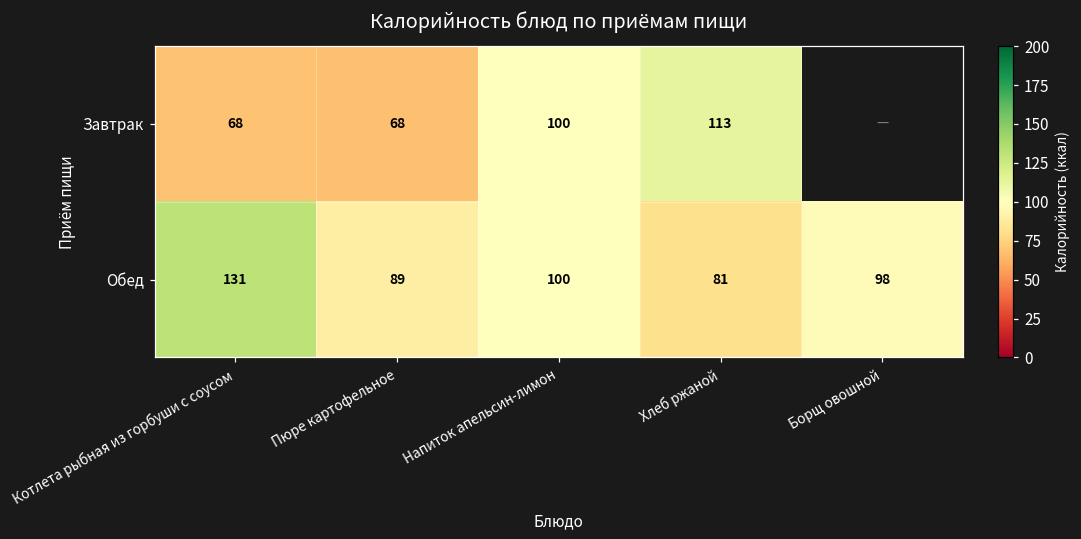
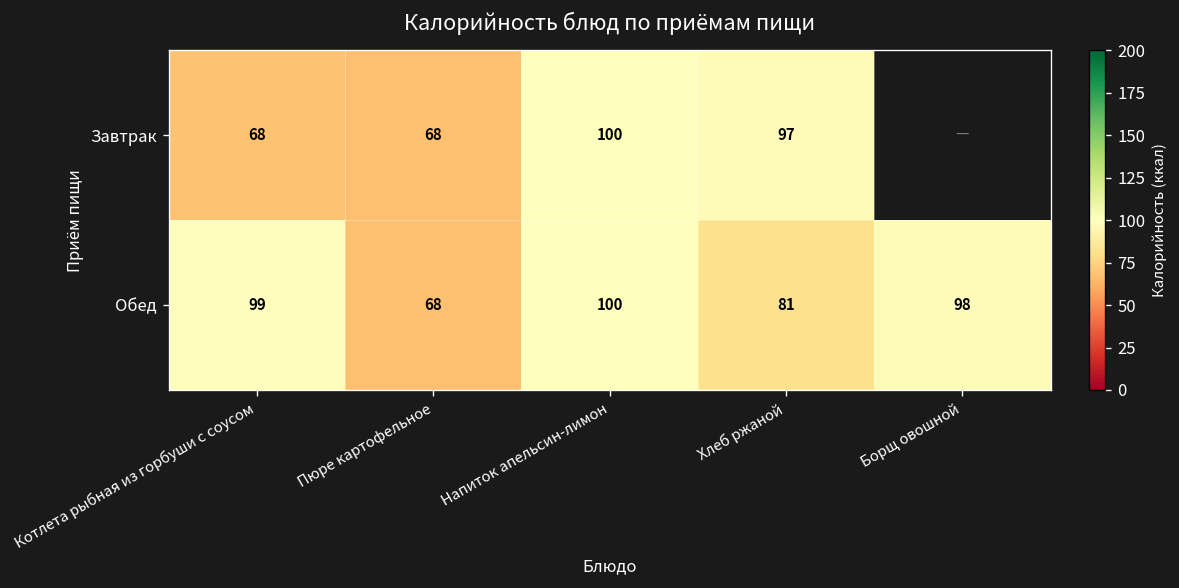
Завтрак, Хлеб ржаной: 113 -> 97
Обед, Котлета рыбная из горбуши с соусом: 131 -> 99
Обед, Пюре картофельное: 89 -> 68
